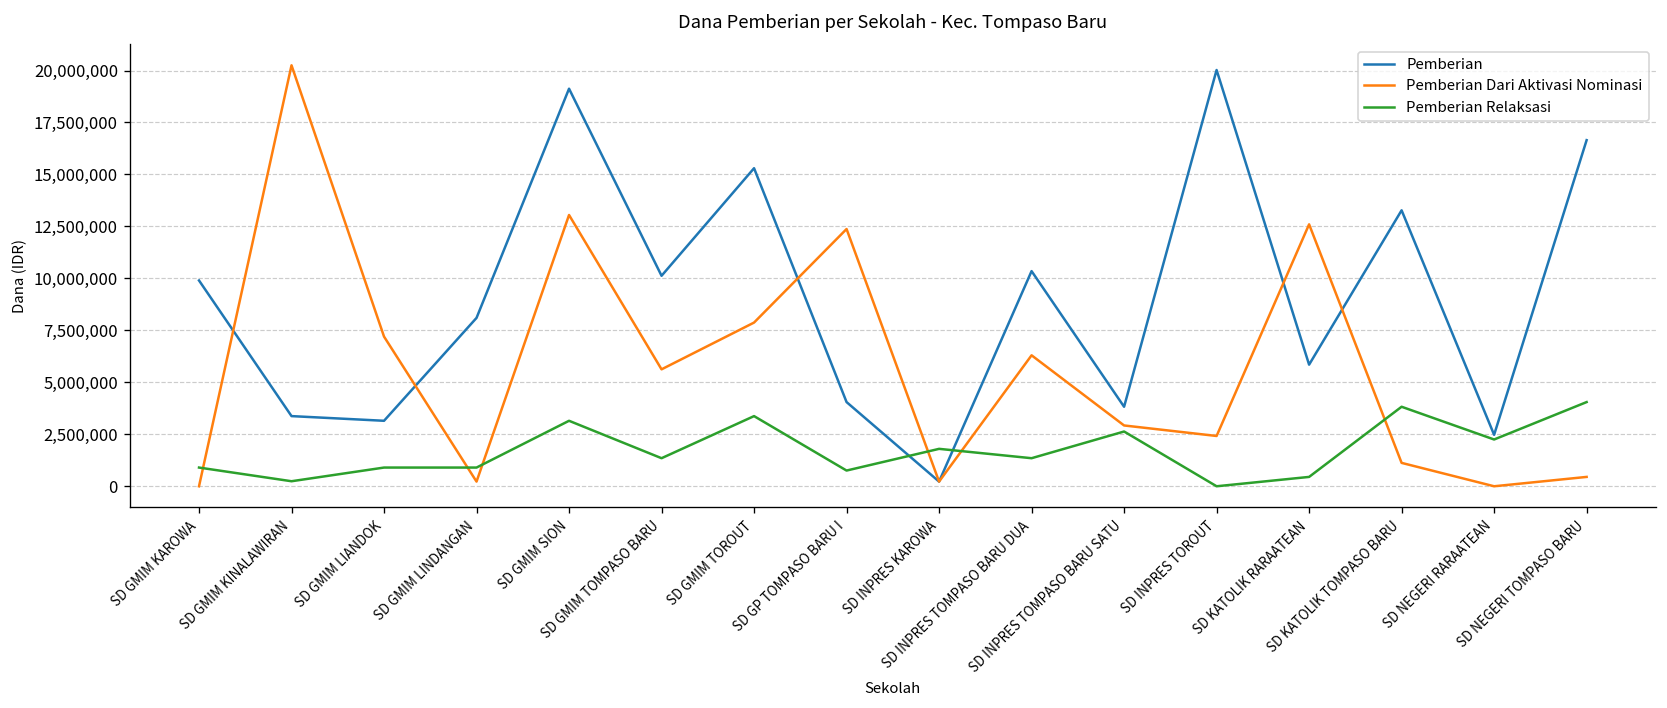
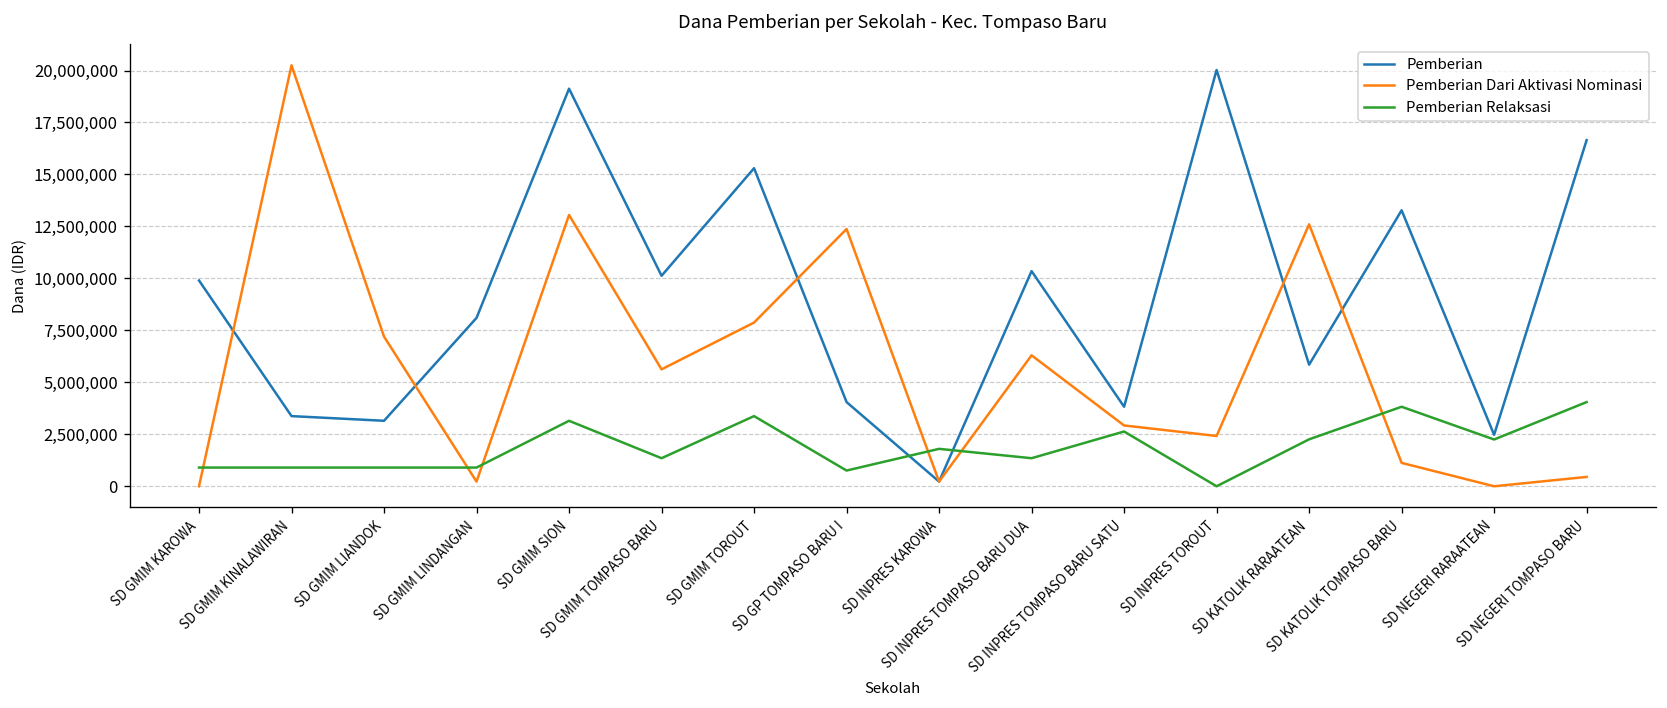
Pemberian Relaksasi, SD GMIM KINALAWIRAN: 200,000 -> 900,000
Pemberian Relaksasi, SD KATOLIK RARAATEAN: 500,000 -> 2,300,000
